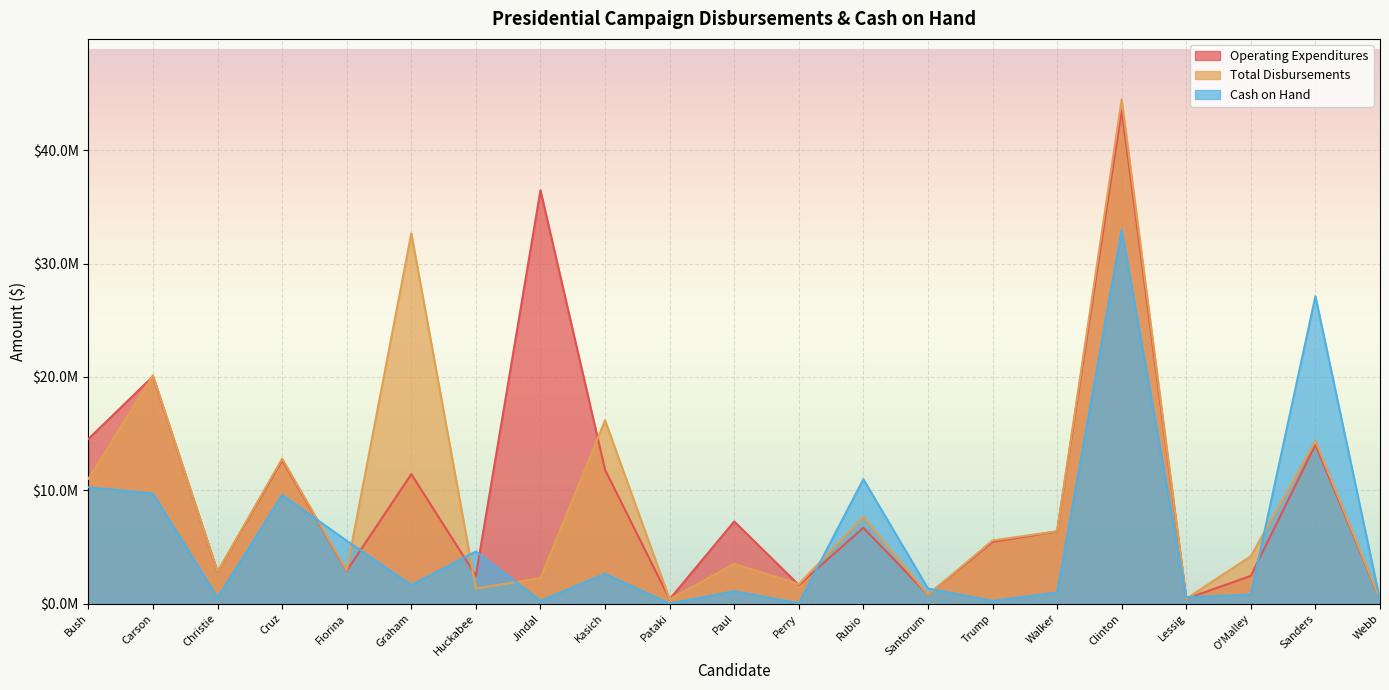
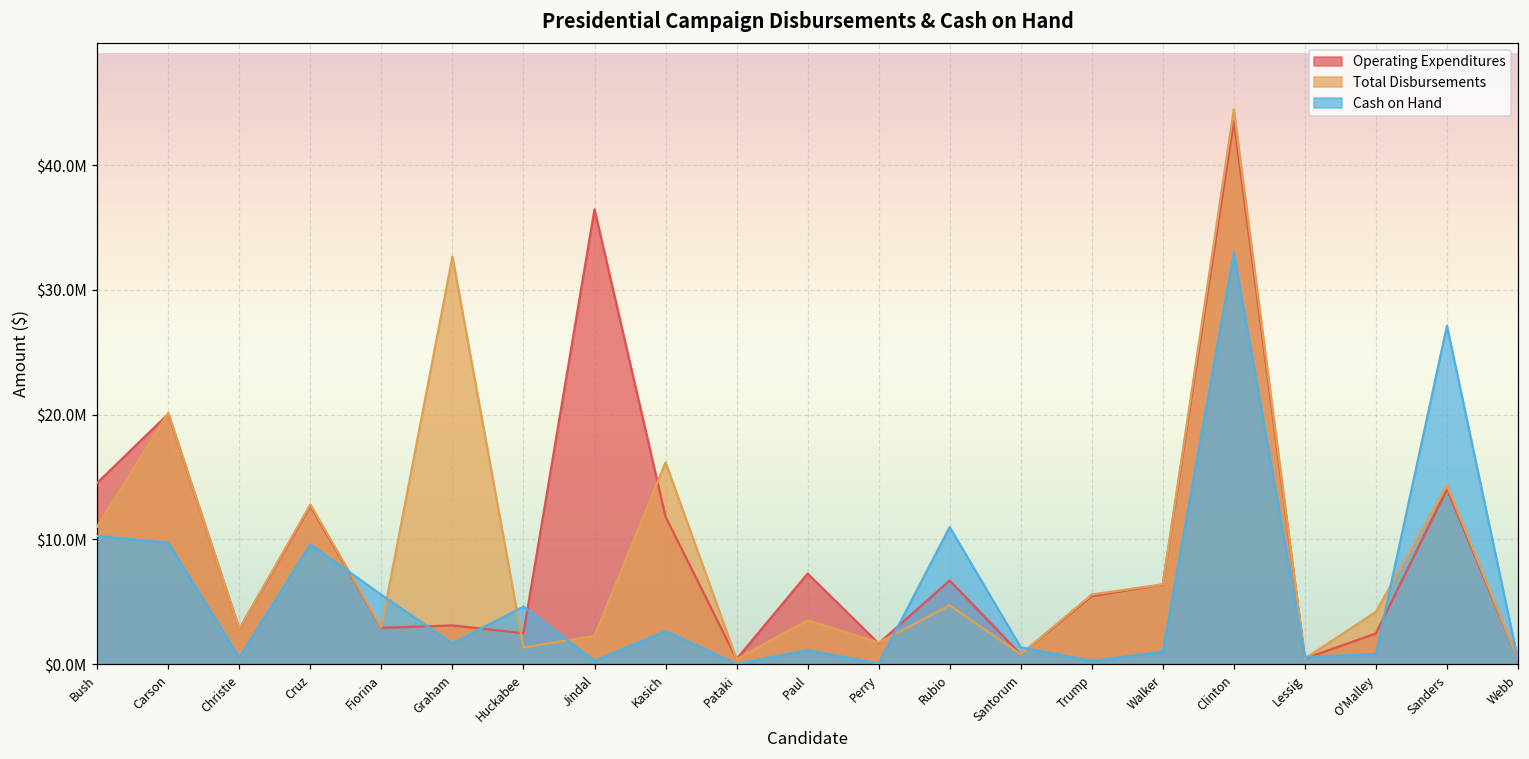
Operating Expenditures, Graham: $11400000 -> $3100000
Total Disbursements, Rubio: $7700000 -> $4700000
